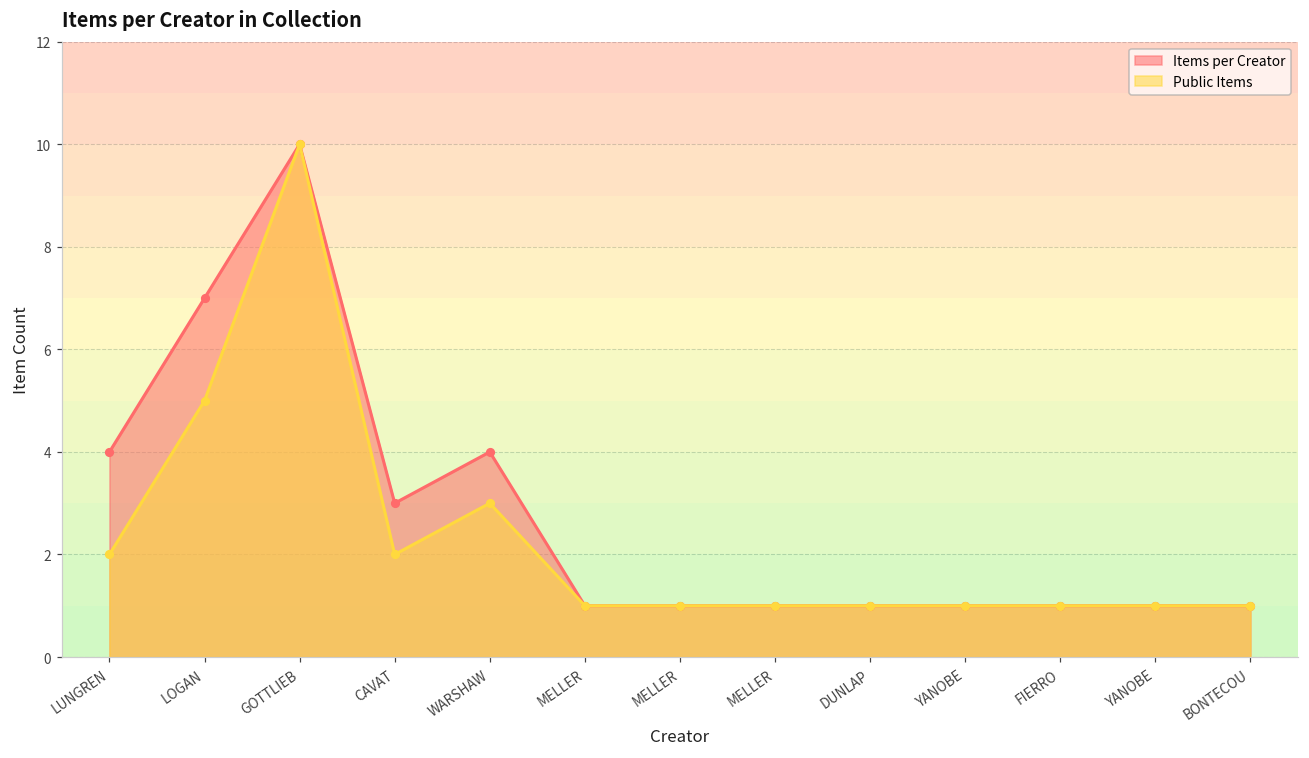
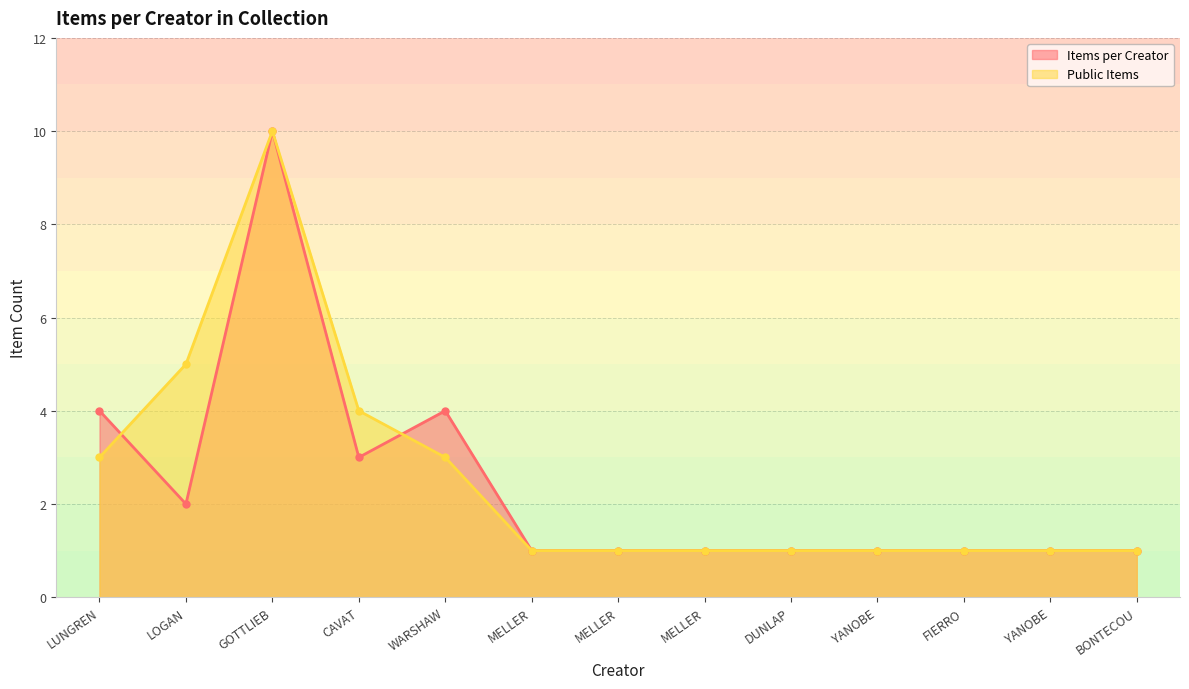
Public Items, LUNGREN: 2 -> 3
Items per Creator, LOGAN: 7 -> 2
Public Items, CAVAT: 2 -> 4
